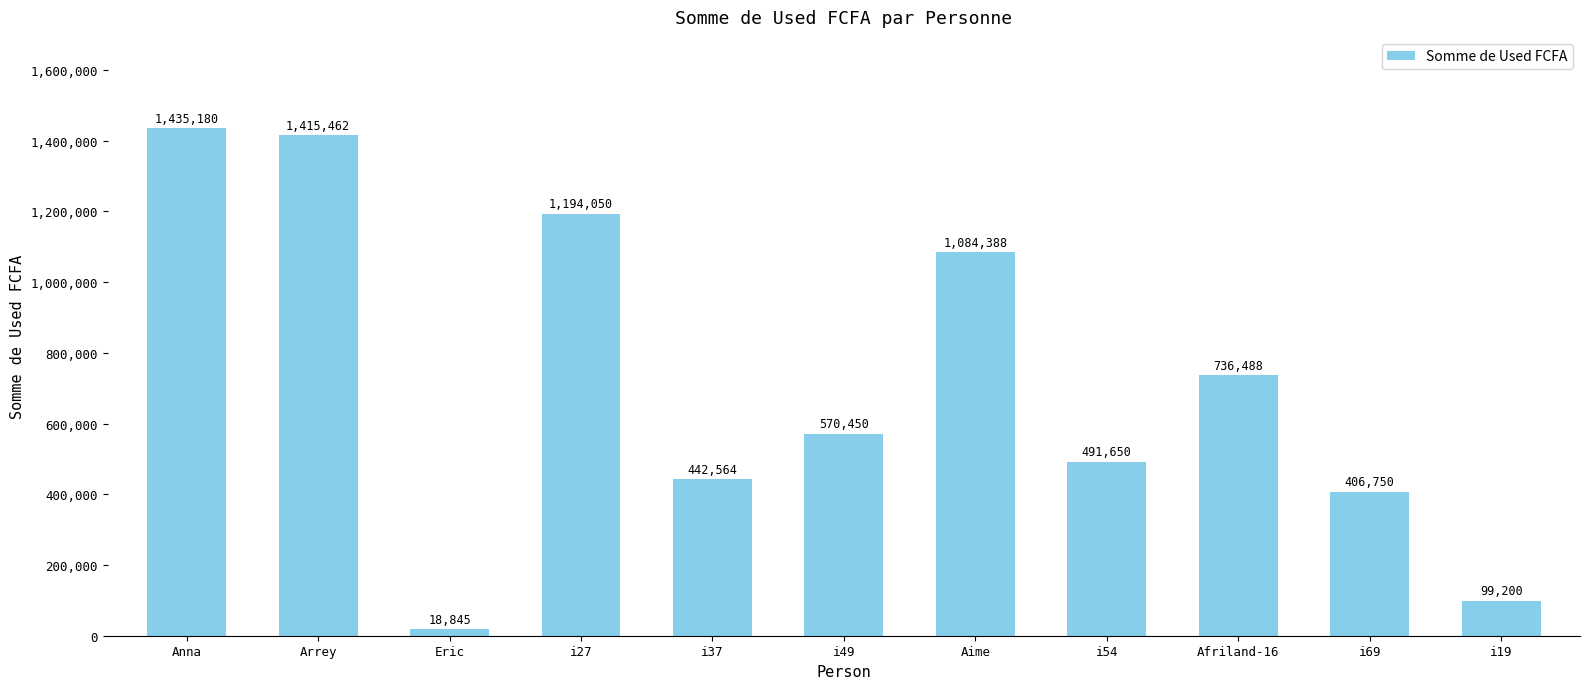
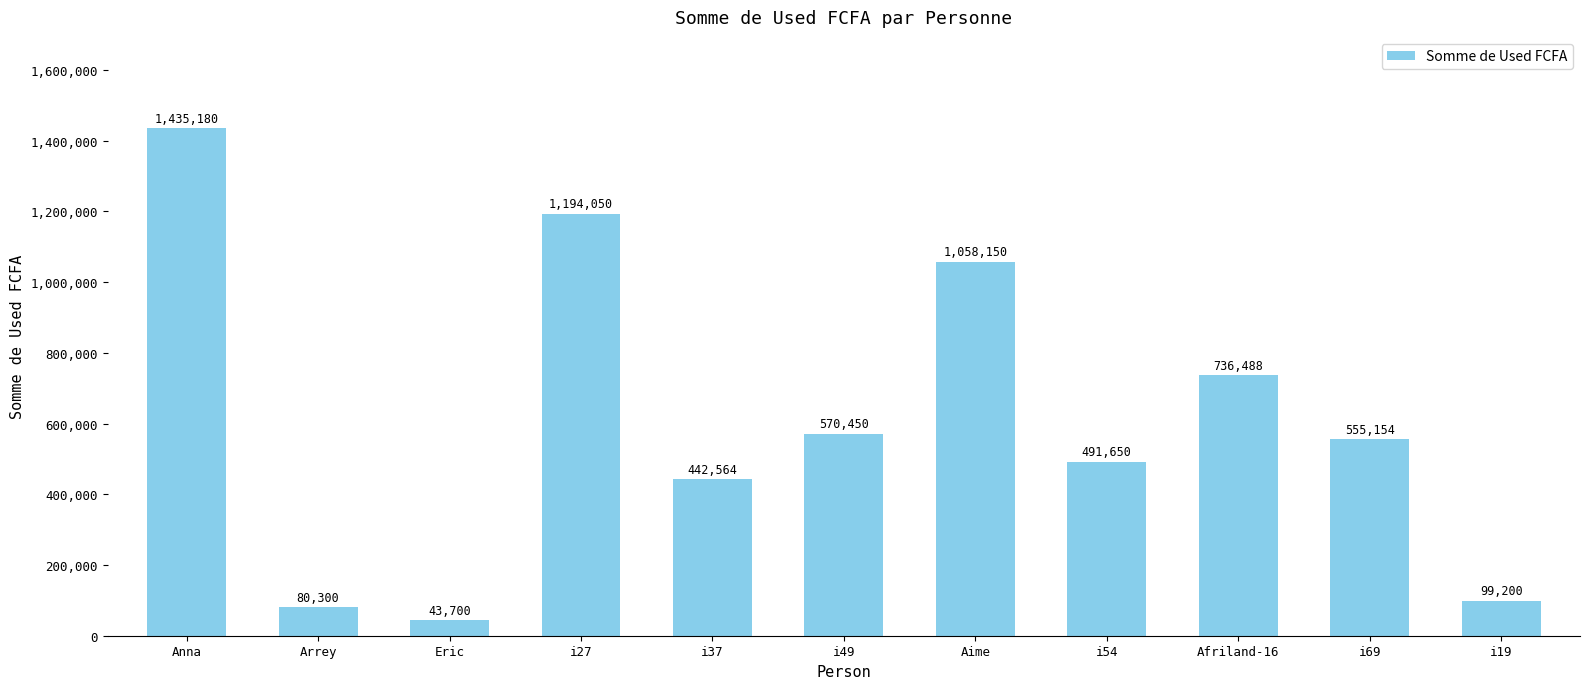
Arrey: 1,415,462 -> 80,300
Eric: 18,845 -> 43,700
Aime: 1,084,388 -> 1,058,150
i69: 406,750 -> 555,154
